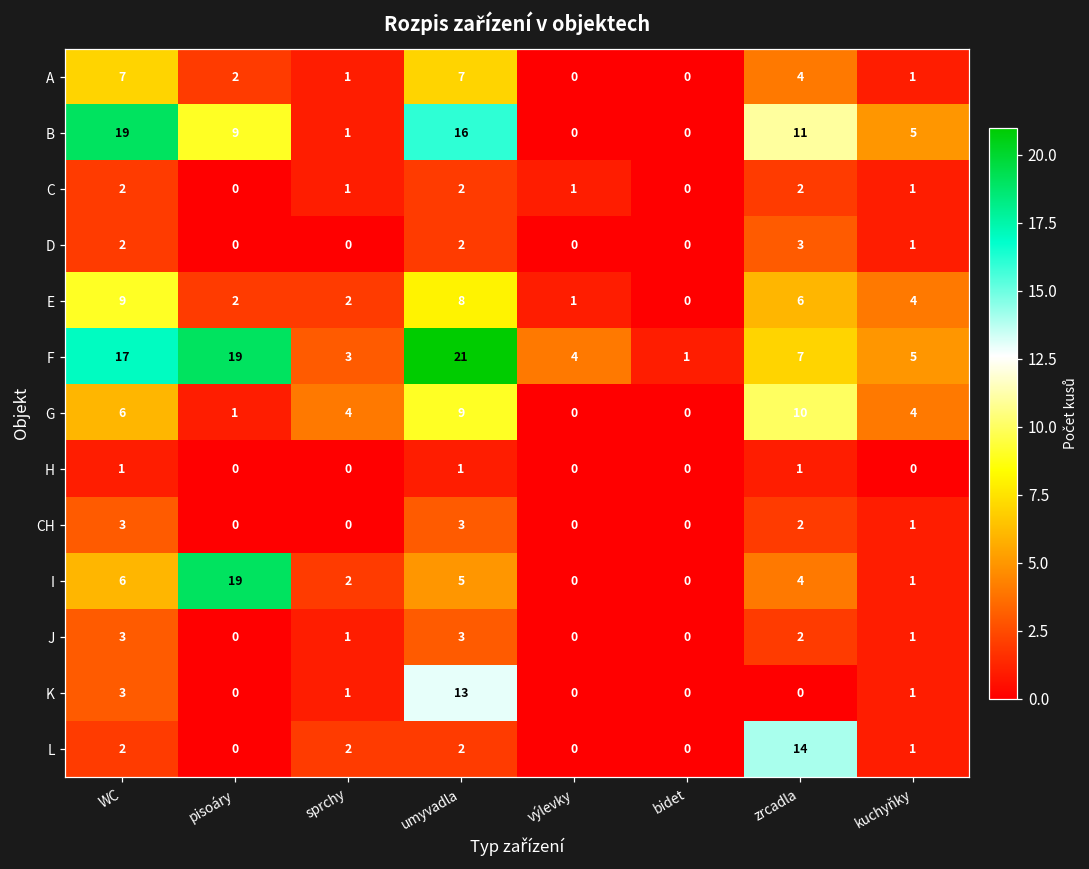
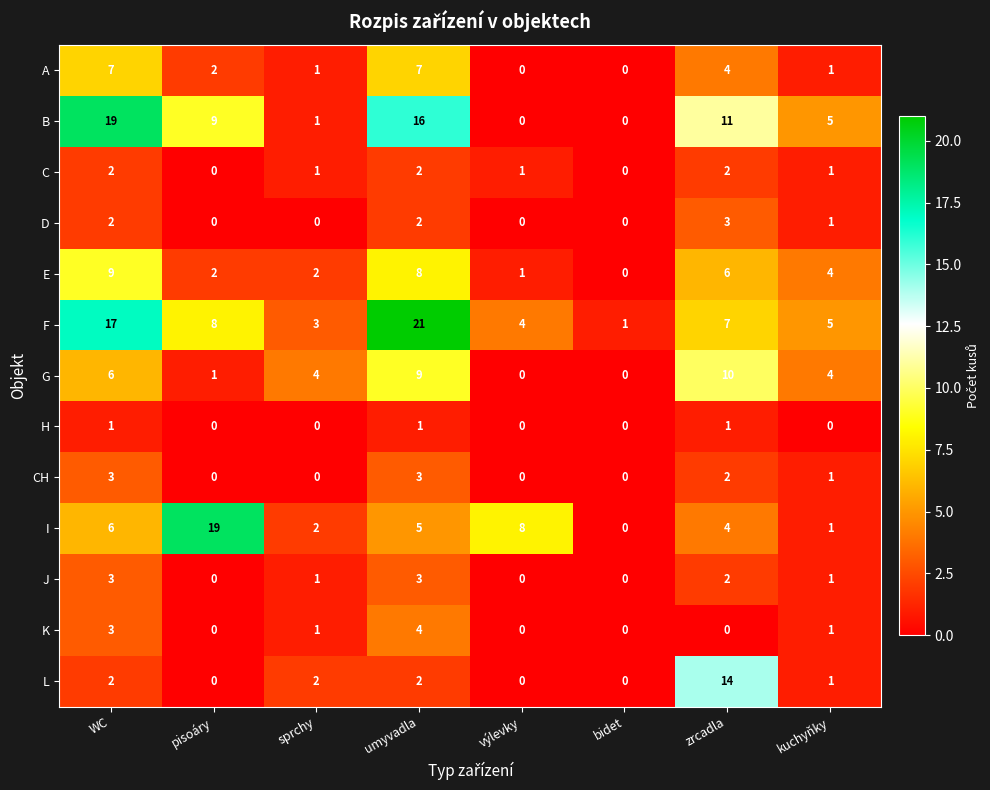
F, pisoáry: 19 -> 8
I, výlevky: 0 -> 8
K, umyvadla: 13 -> 4
